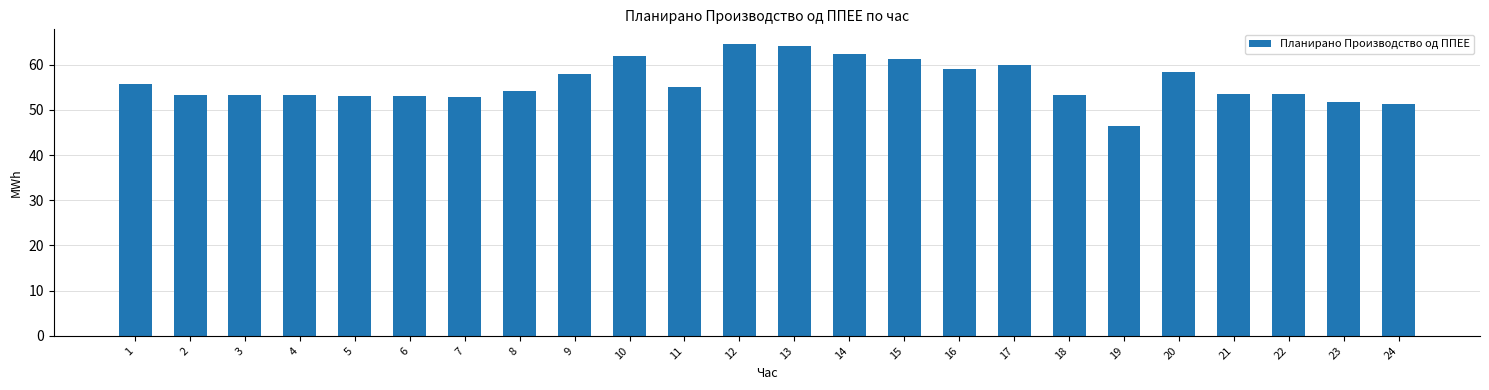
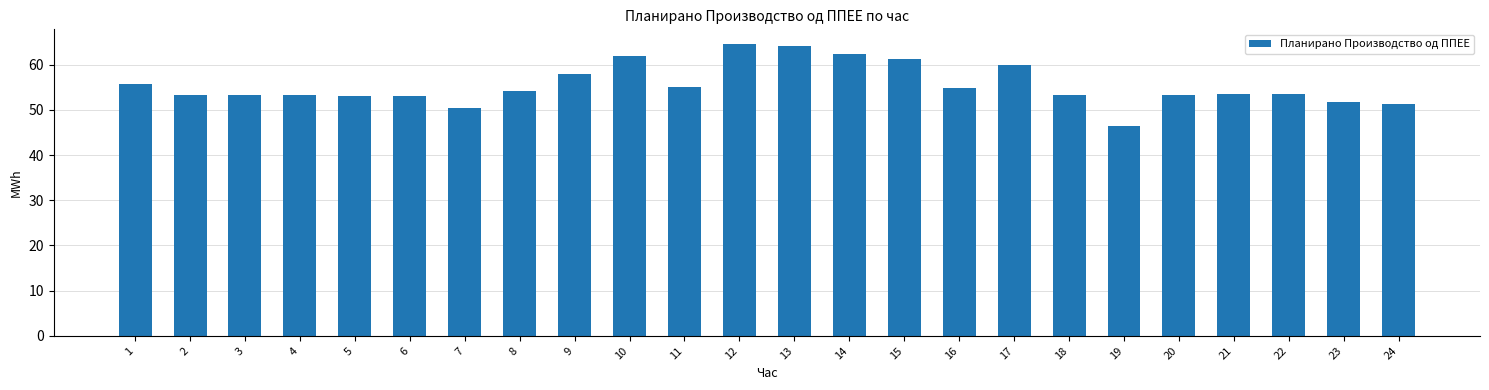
7: 53 -> 50
16: 59 -> 55
20: 58 -> 53
